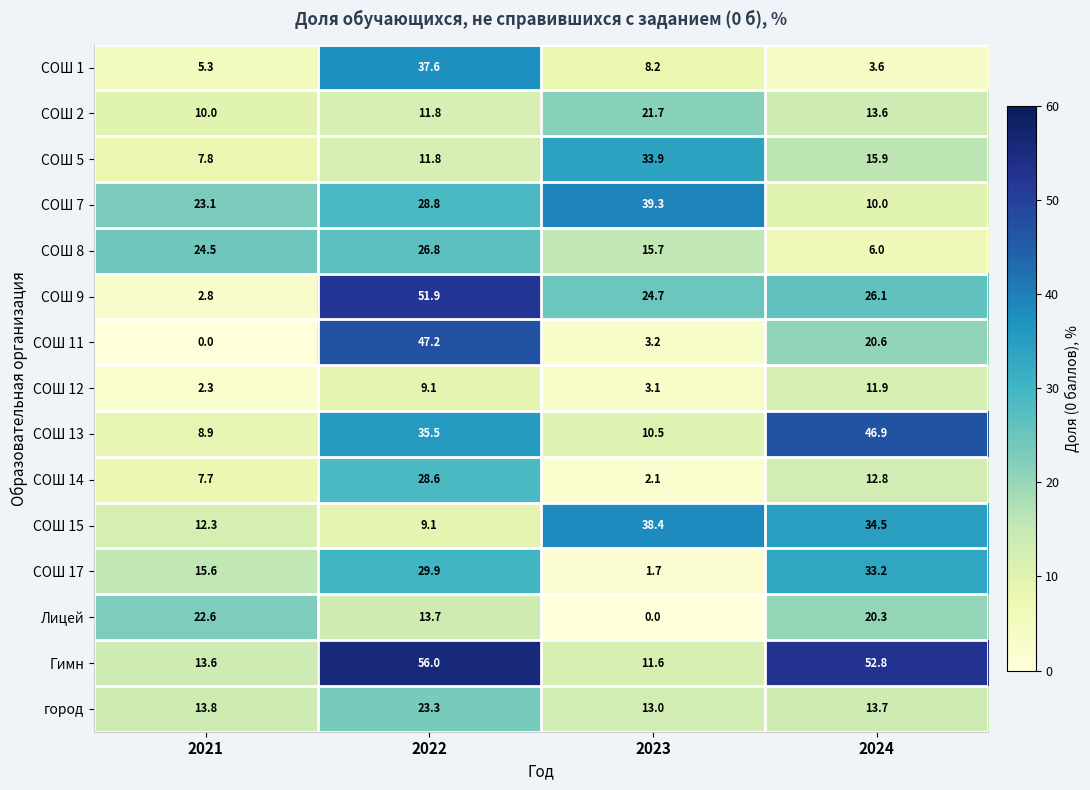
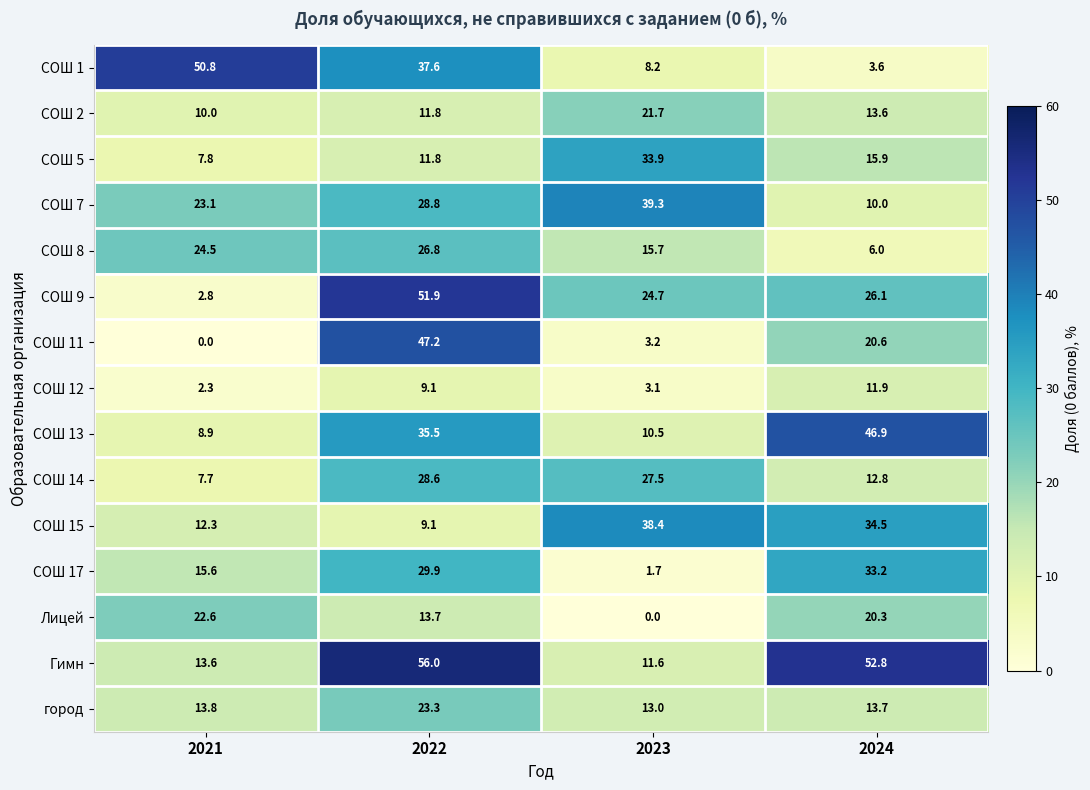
СОШ 1, 2021: 5.3 -> 50.8
СОШ 14, 2023: 2.1 -> 27.5
